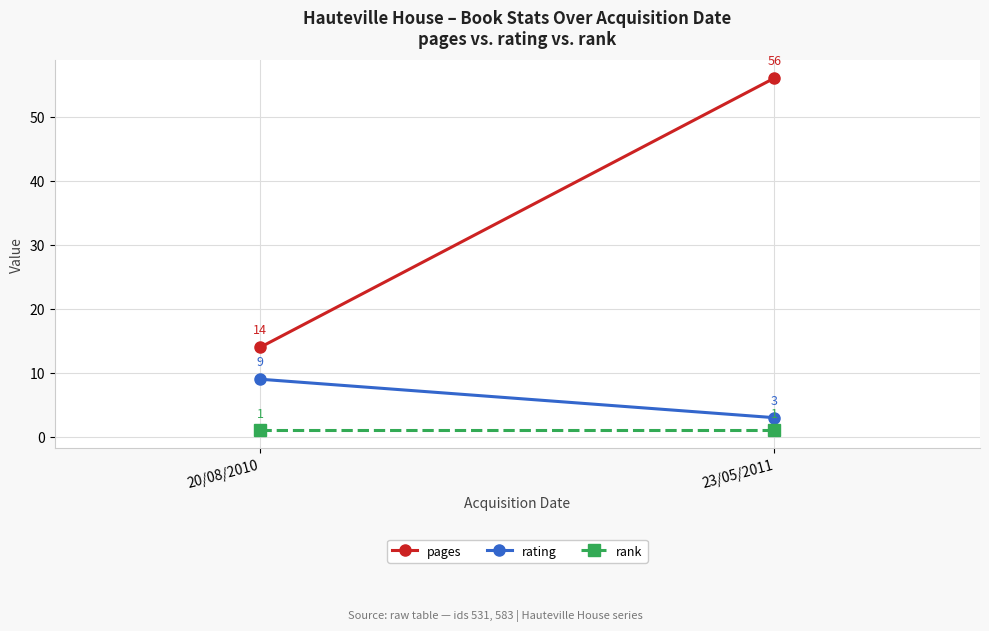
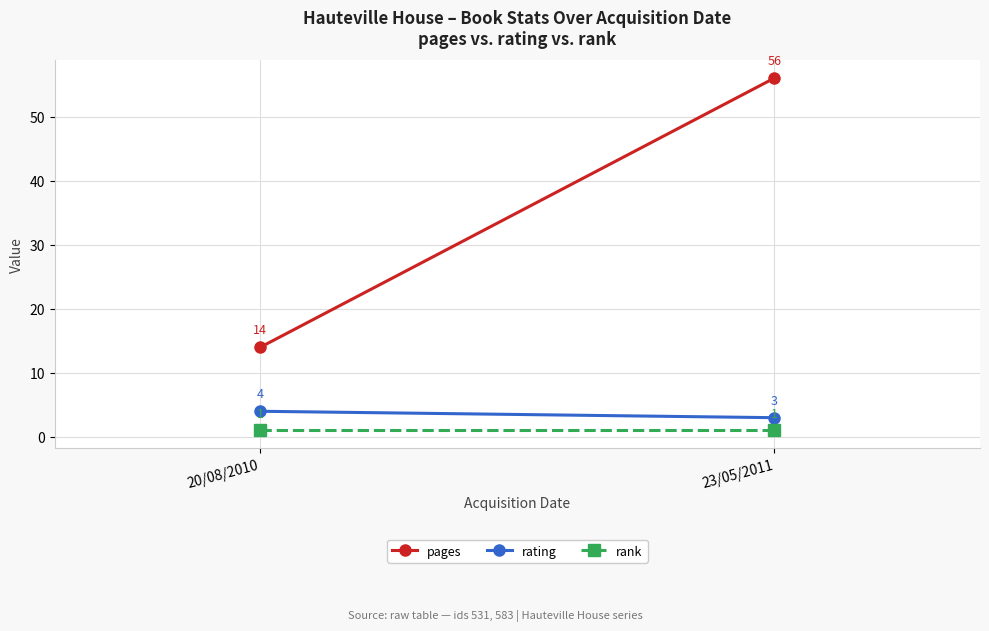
rating, 20/08/2010: 9 -> 4
